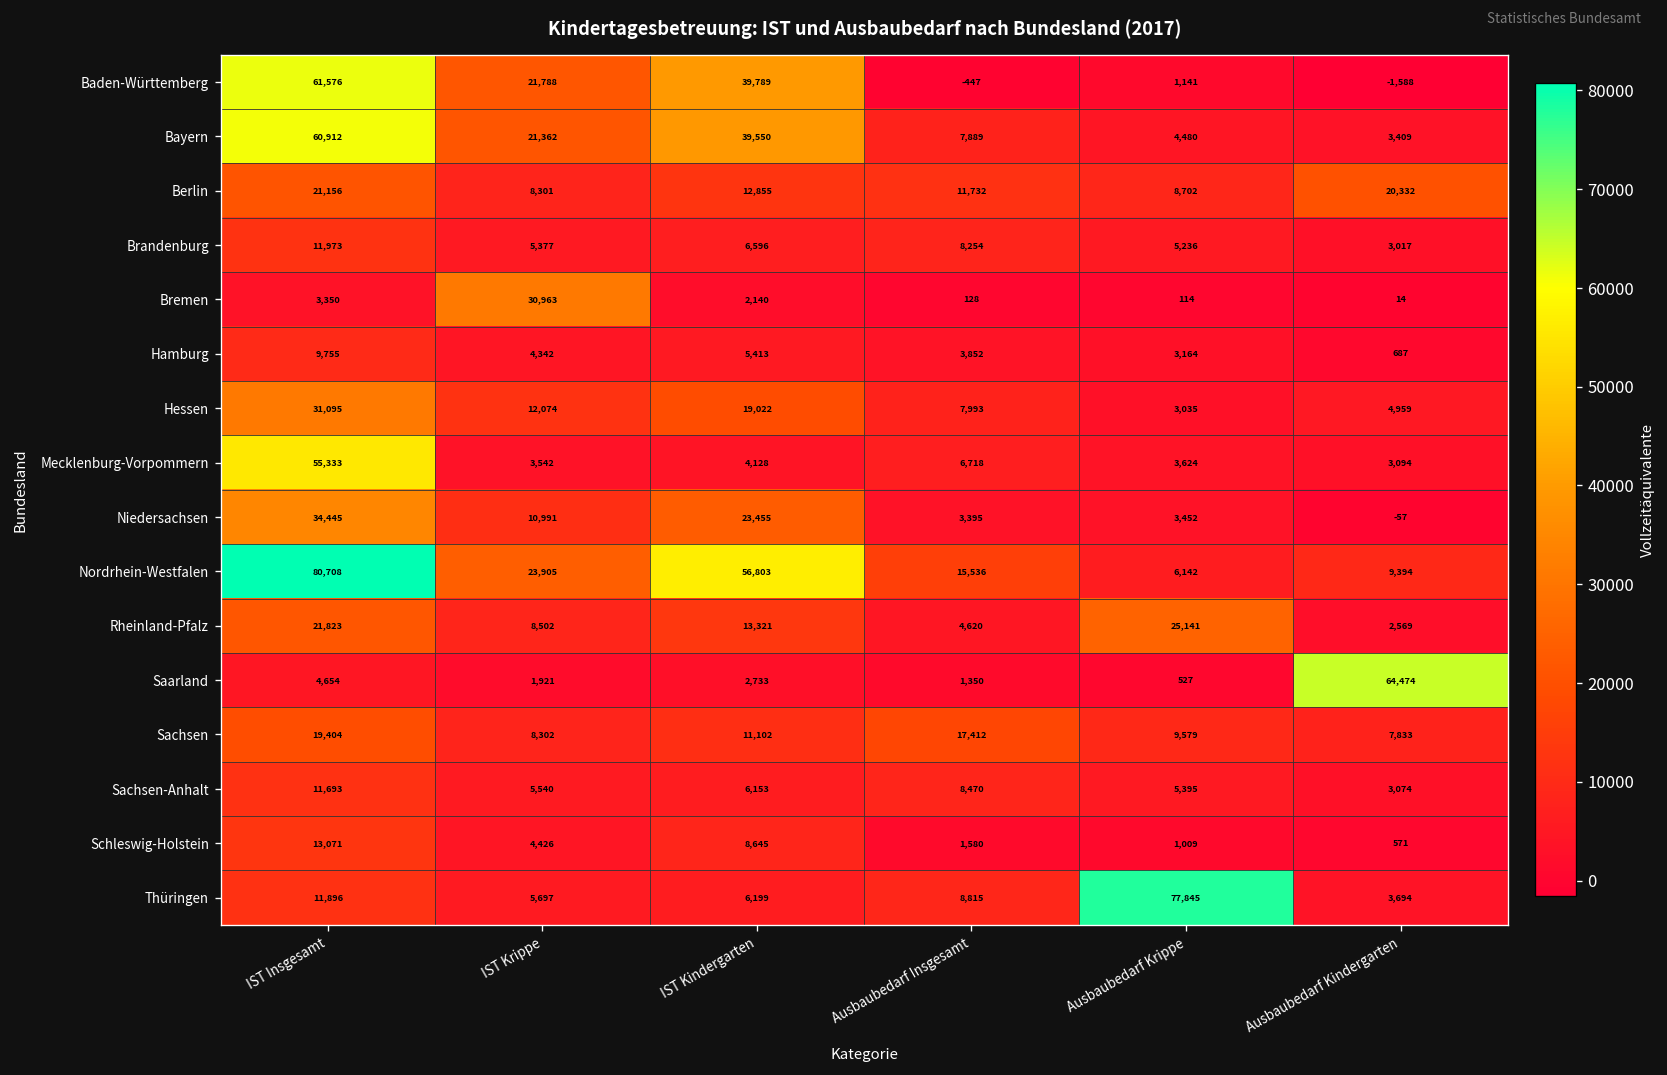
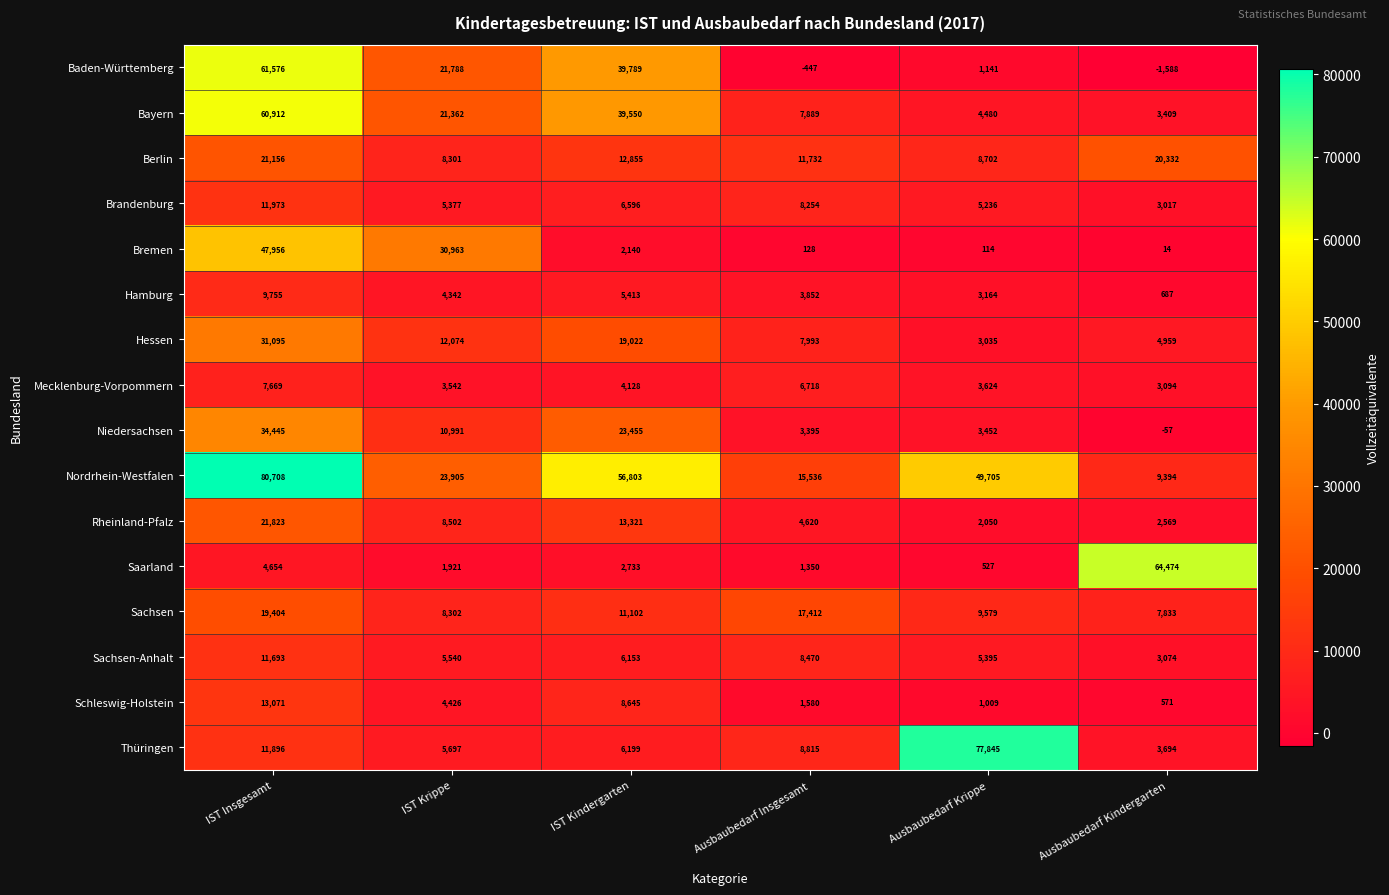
Bremen, IST Insgesamt: 3,350 -> 47,956
Mecklenburg-Vorpommern, IST Insgesamt: 55,333 -> 7,669
Nordrhein-Westfalen, Ausbaubedarf Krippe: 6,142 -> 49,705
Rheinland-Pfalz, Ausbaubedarf Krippe: 25,141 -> 2,050
